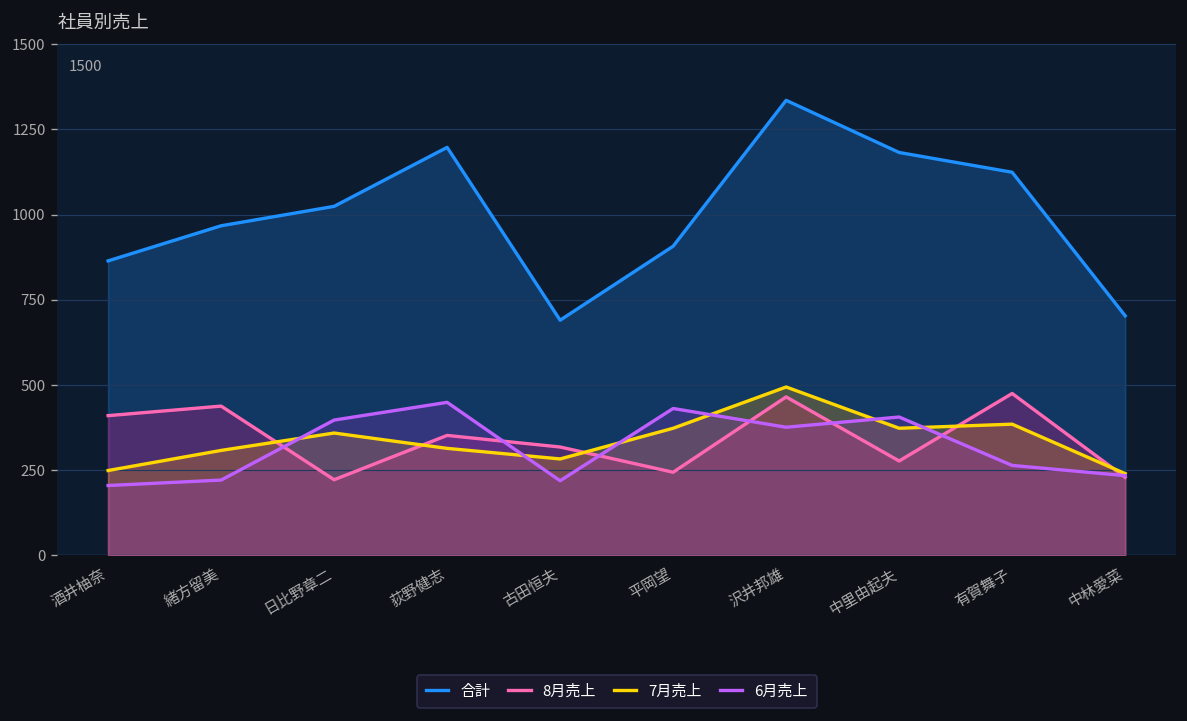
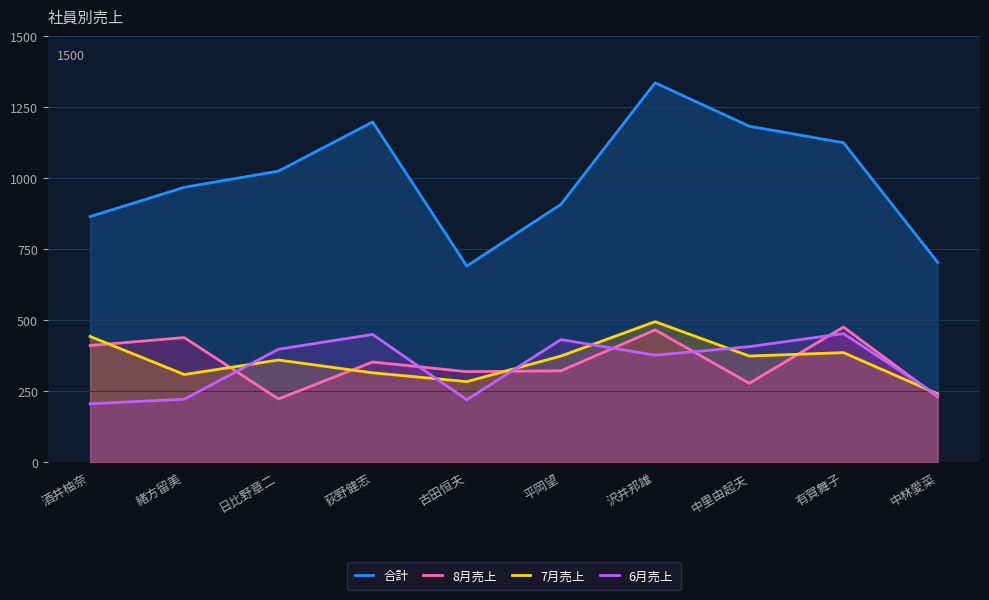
7月売上, 酒井柚奈: 250 -> 440
8月売上, 平岡望: 240 -> 320
6月売上, 有賀舞子: 260 -> 450
